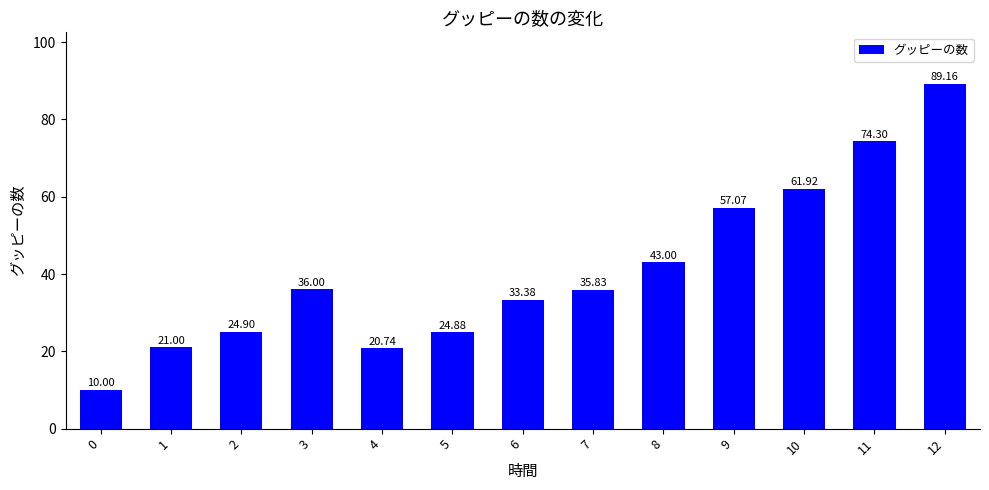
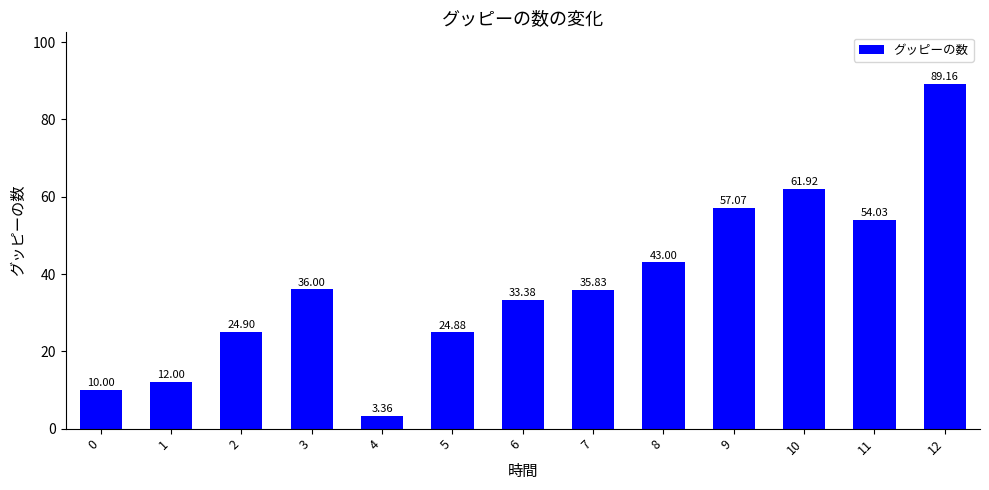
1: 21.00 -> 12.00
4: 20.74 -> 3.36
11: 74.30 -> 54.03
